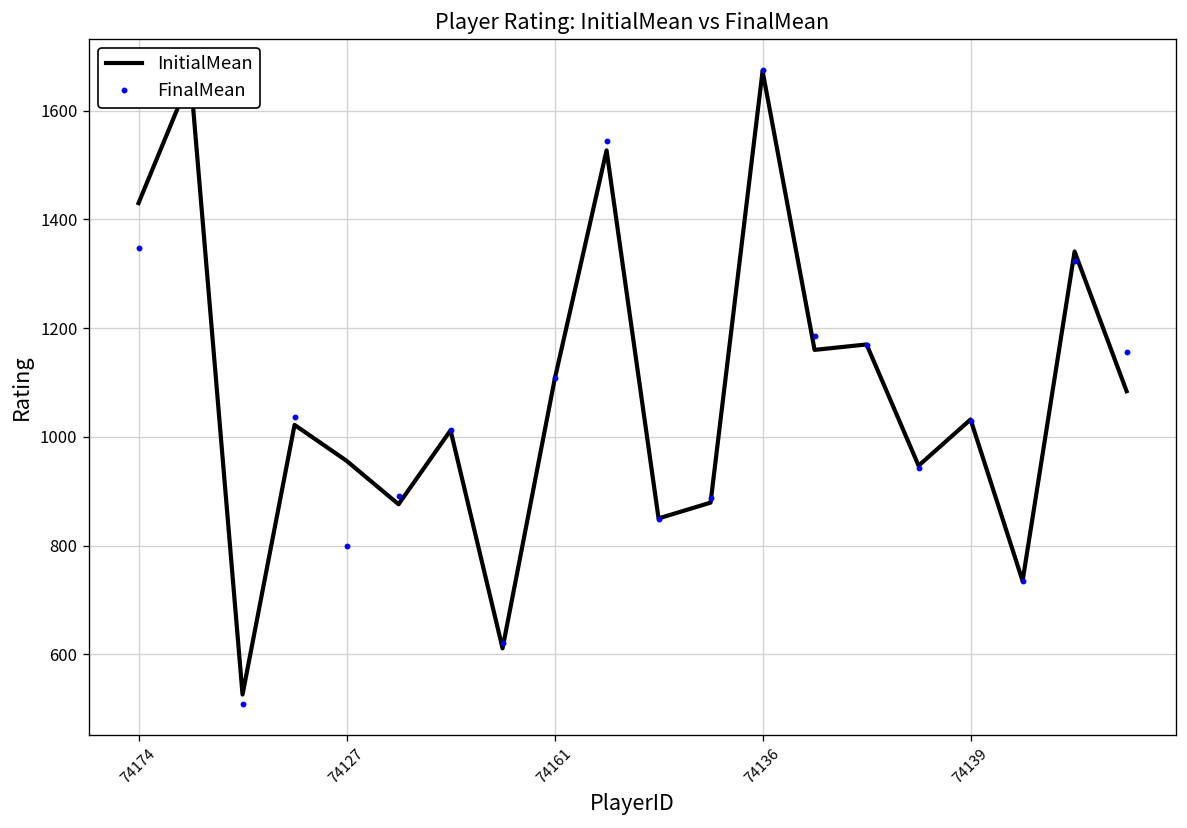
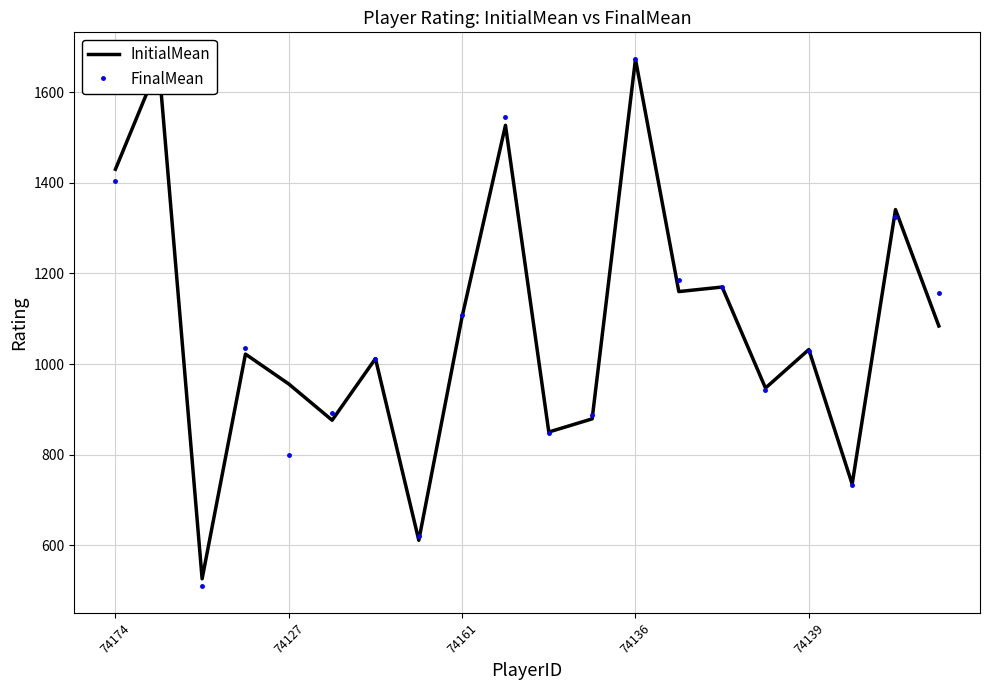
FinalMean, 74174: 1350 -> 1400
